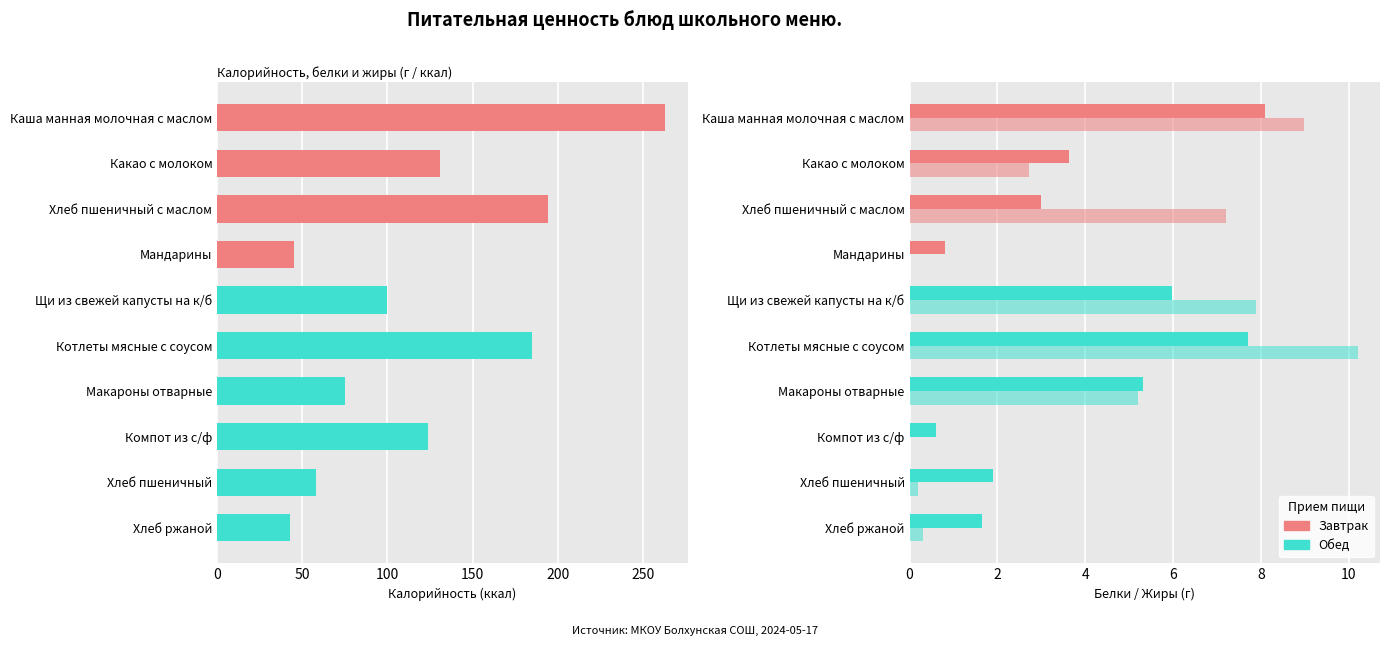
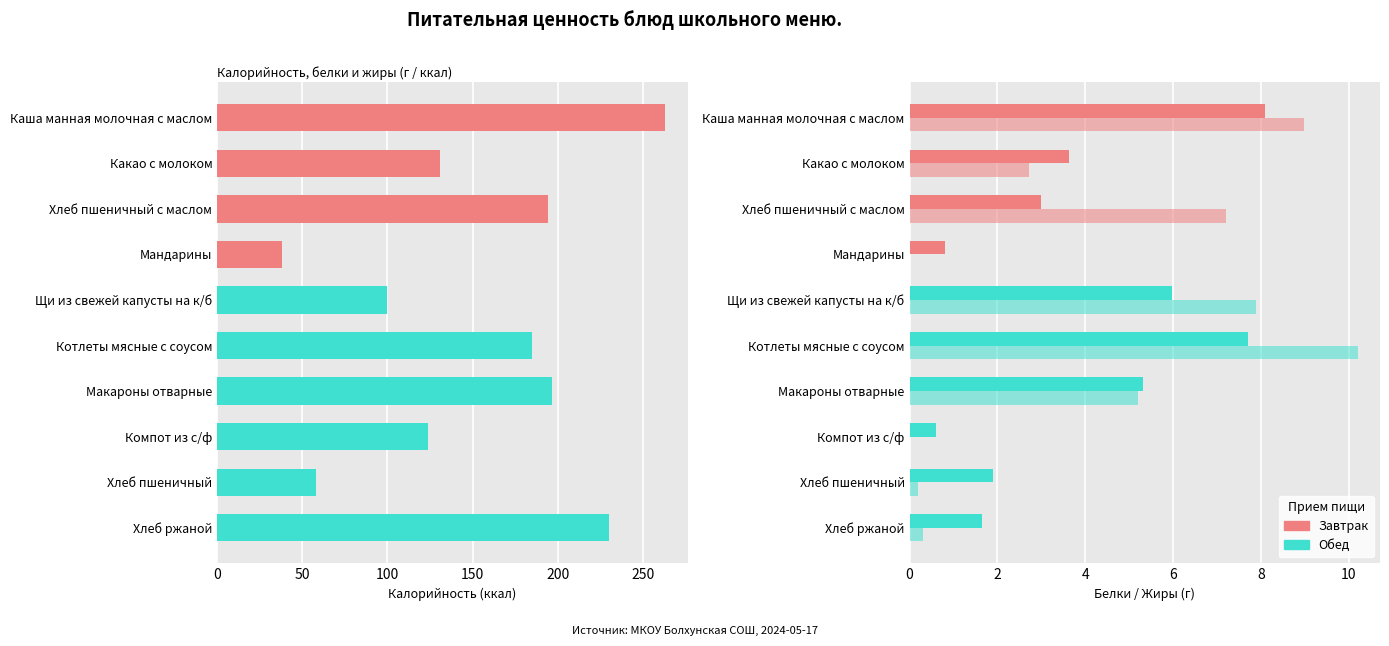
Калорийность, белки и жиры (г / ккал), Мандарины: 45 -> 38
Калорийность, белки и жиры (г / ккал), Макароны отварные: 75 -> 197
Калорийность, белки и жиры (г / ккал), Хлеб ржаной: 43 -> 230
